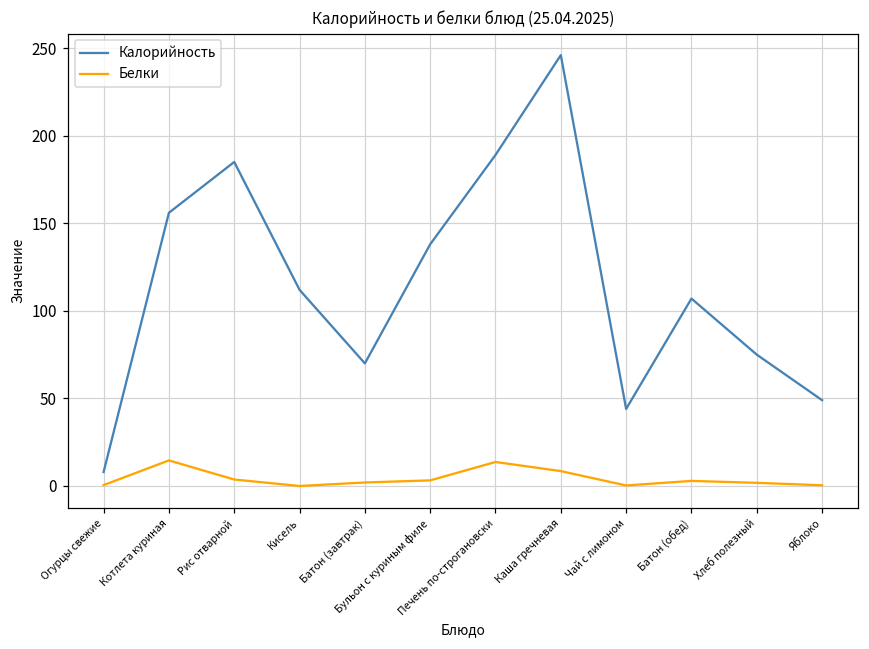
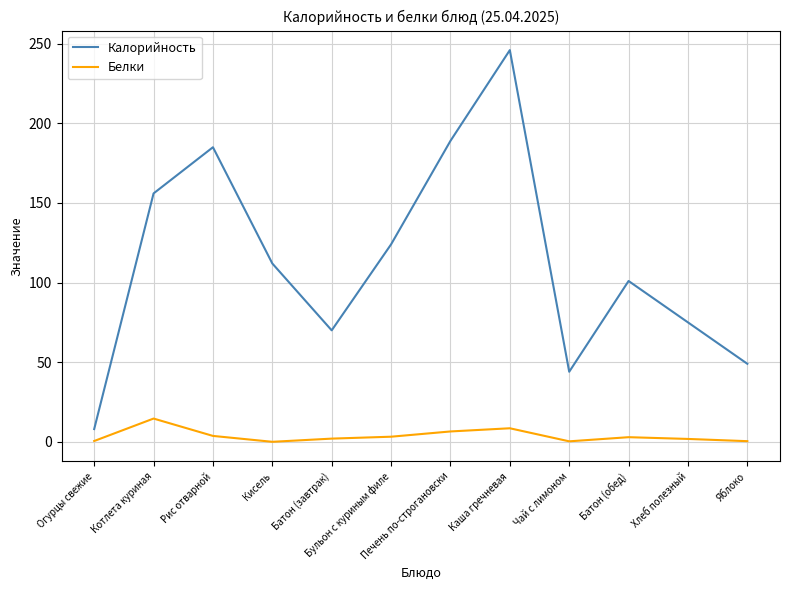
Калорийность, Бульон с куриным филе: 138 -> 124
Белки, Печень по-строгановски: 14 -> 7
Калорийность, Батон (обед): 107 -> 101
